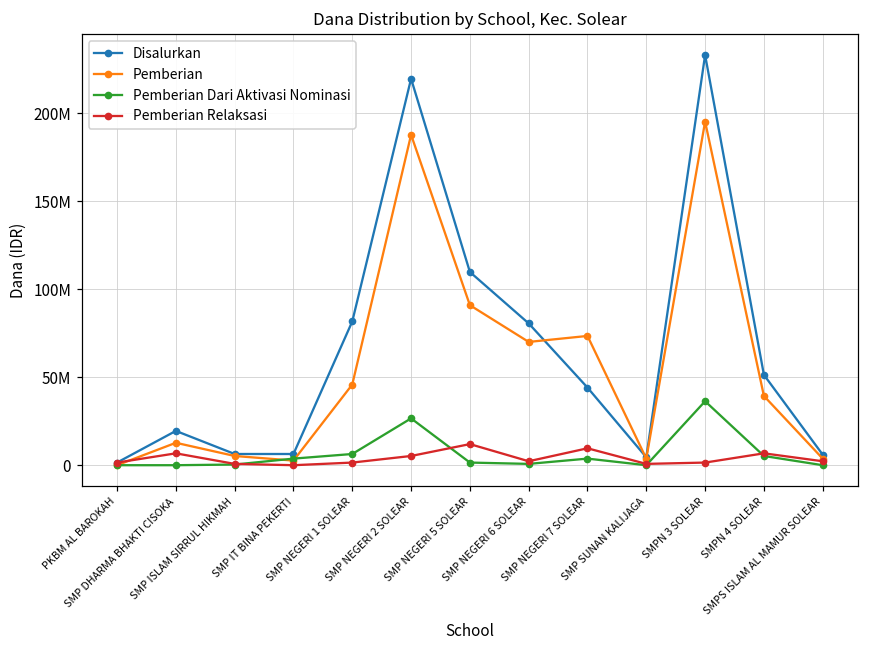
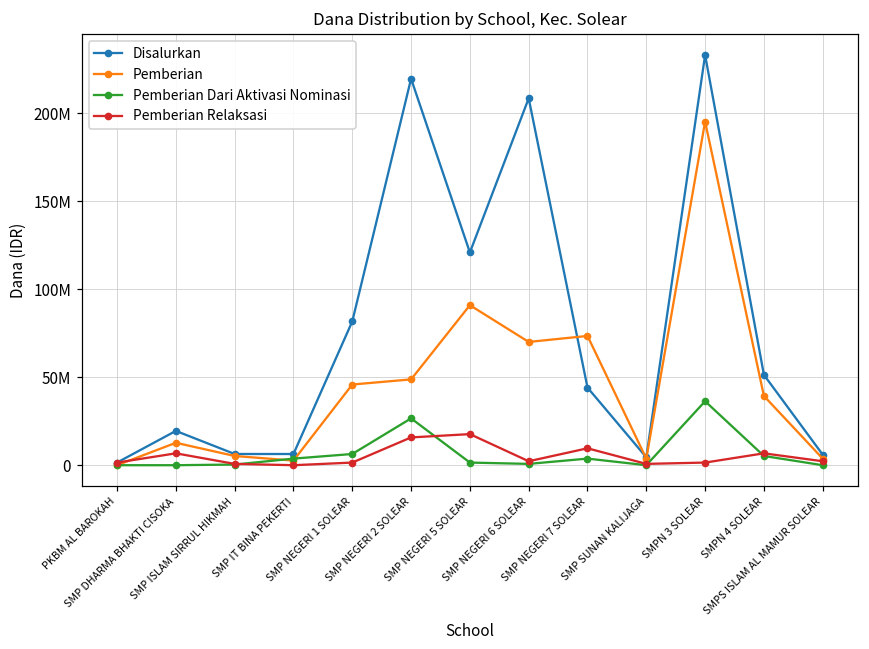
Pemberian, SMP NEGERI 2 SOLEAR: 188000000 -> 49000000
Pemberian Relaksasi, SMP NEGERI 2 SOLEAR: 5000000 -> 16000000
Disalurkan, SMP NEGERI 5 SOLEAR: 110000000 -> 121000000
Pemberian Relaksasi, SMP NEGERI 5 SOLEAR: 12000000 -> 18000000
Disalurkan, SMP NEGERI 6 SOLEAR: 81000000 -> 209000000
